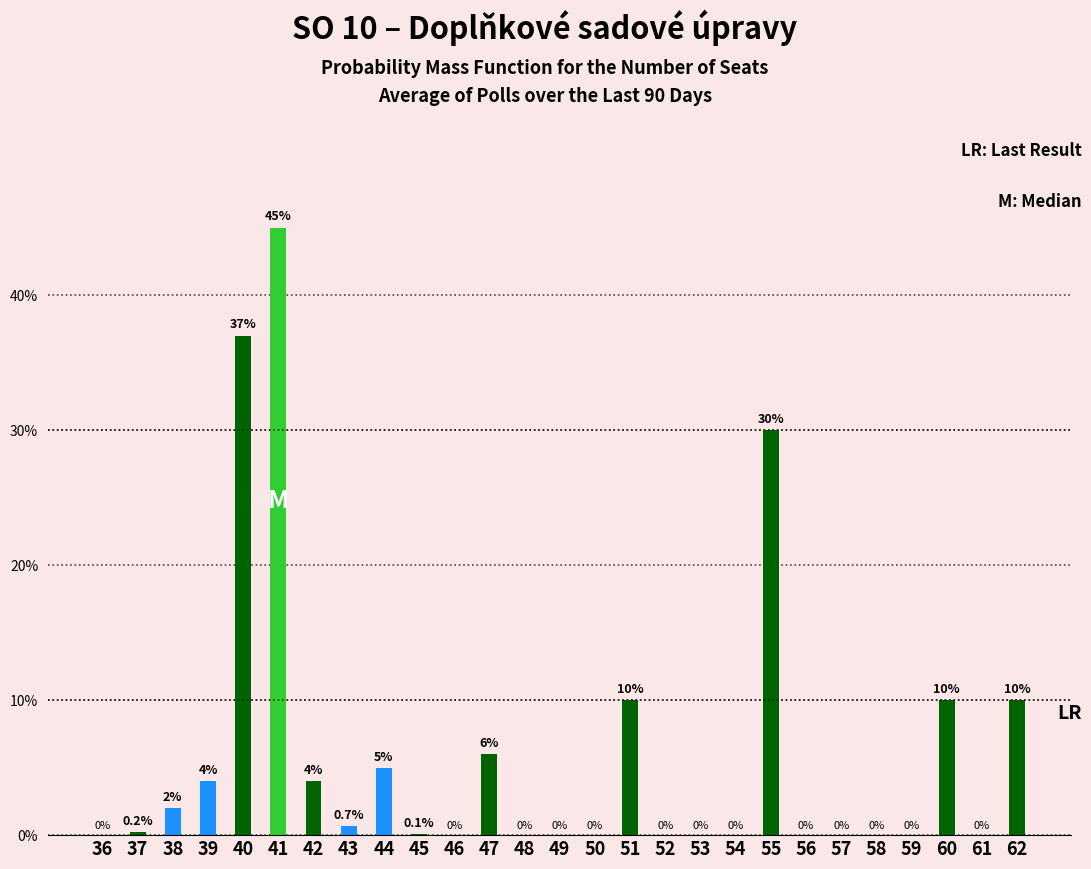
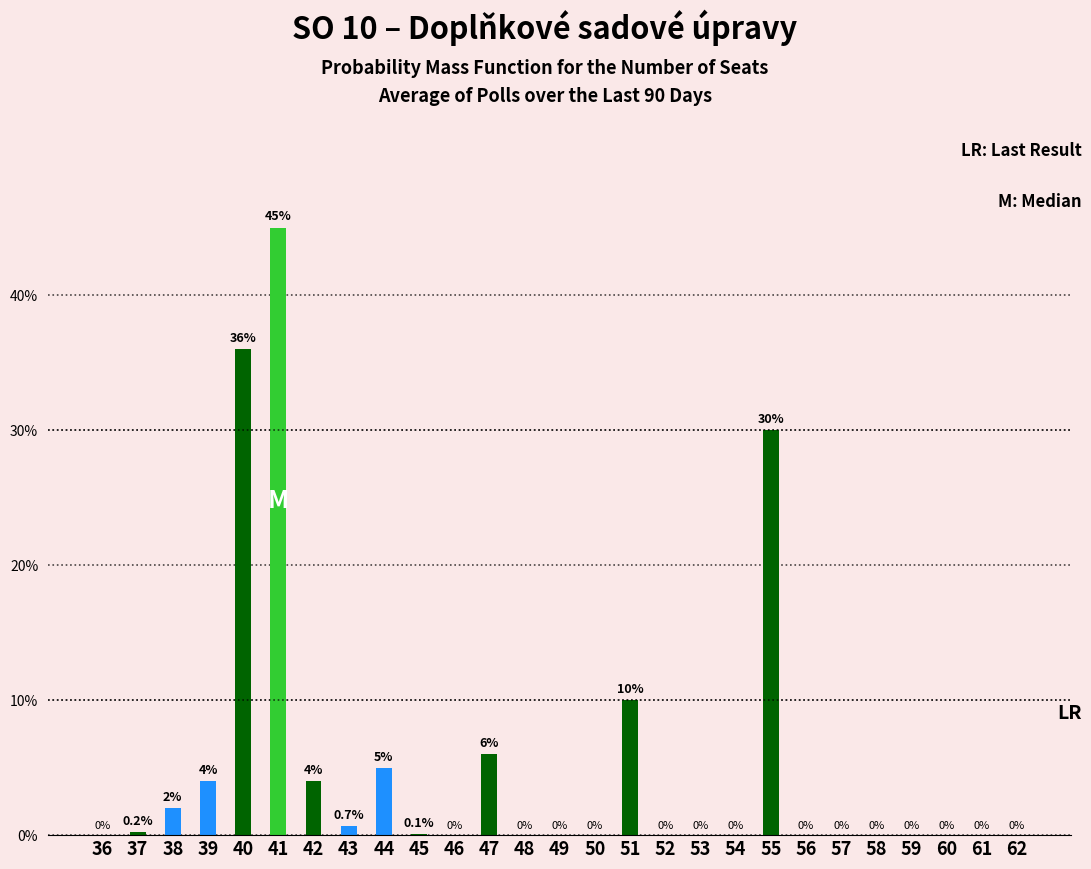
40: 37% -> 36%
60: 10% -> 0%
62: 10% -> 0%
